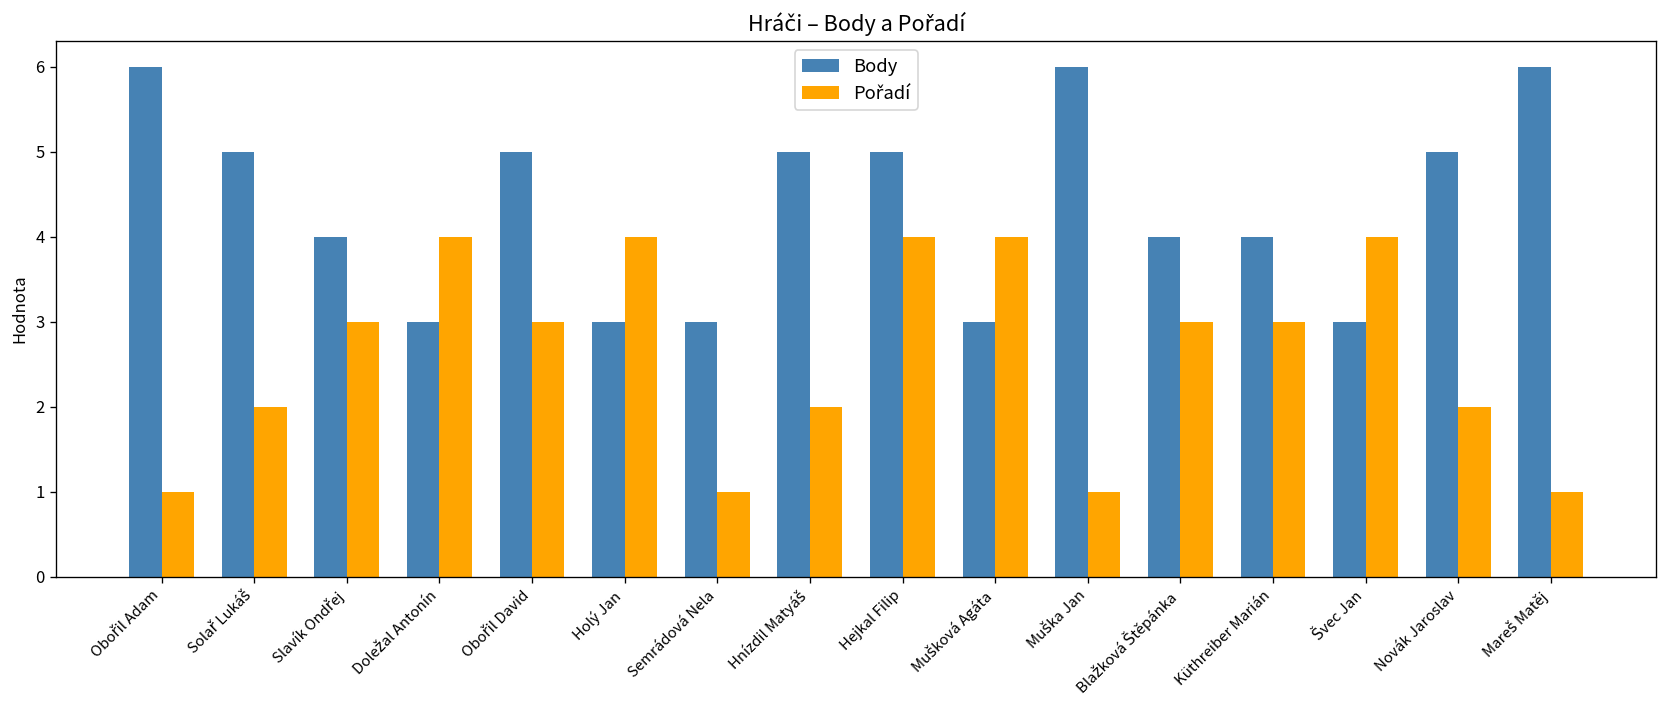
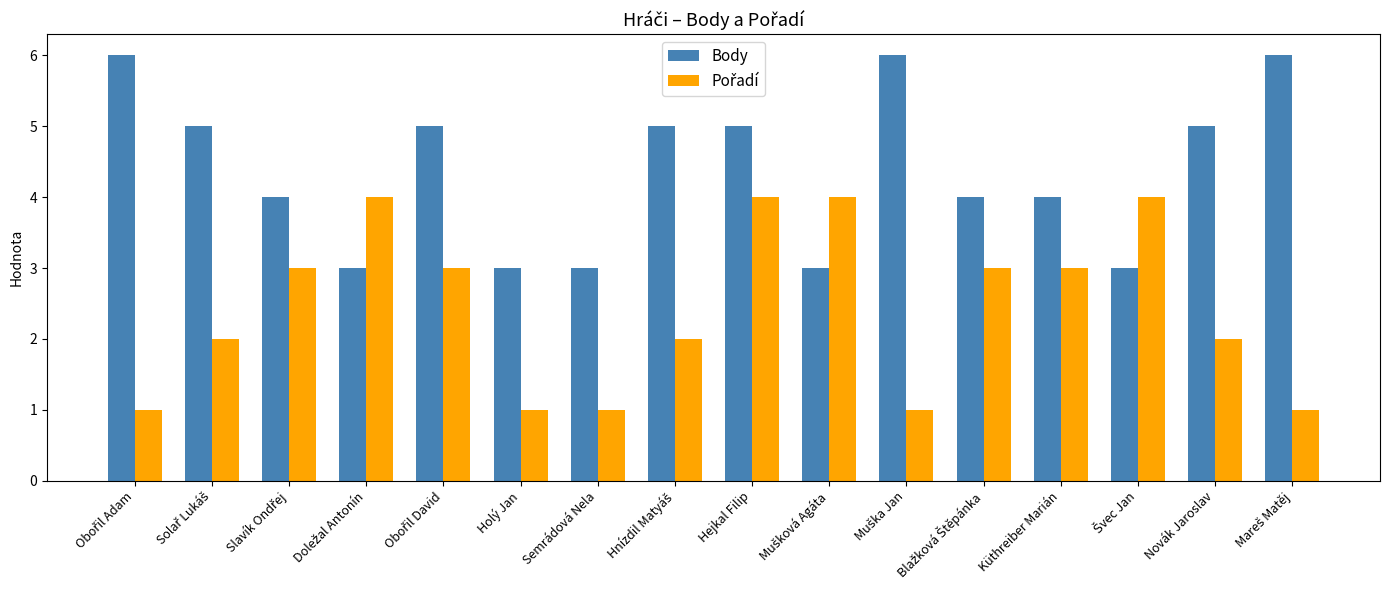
Pořadí, Holý Jan: 4 -> 1
